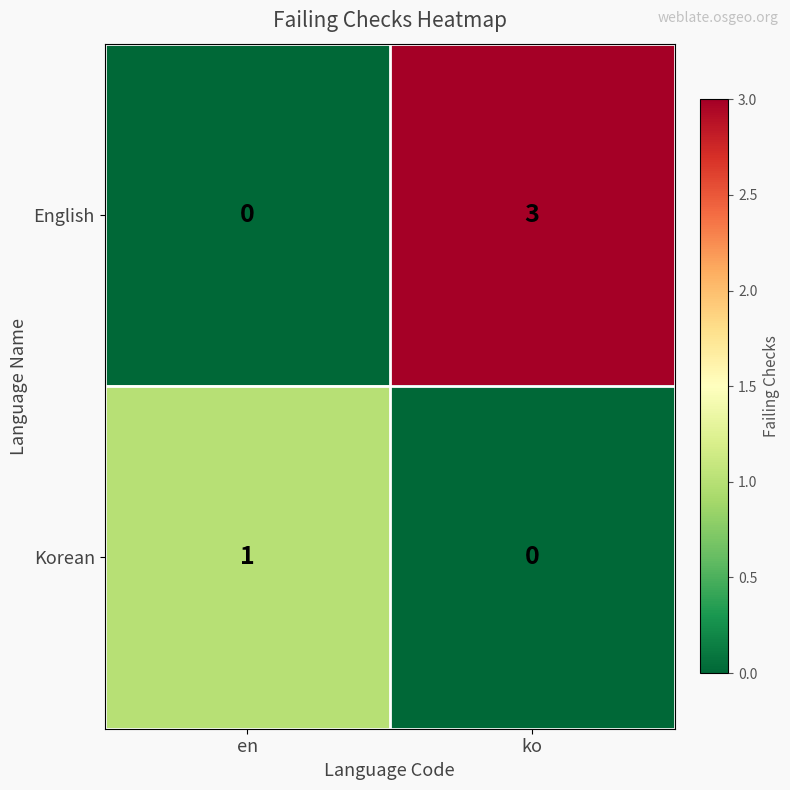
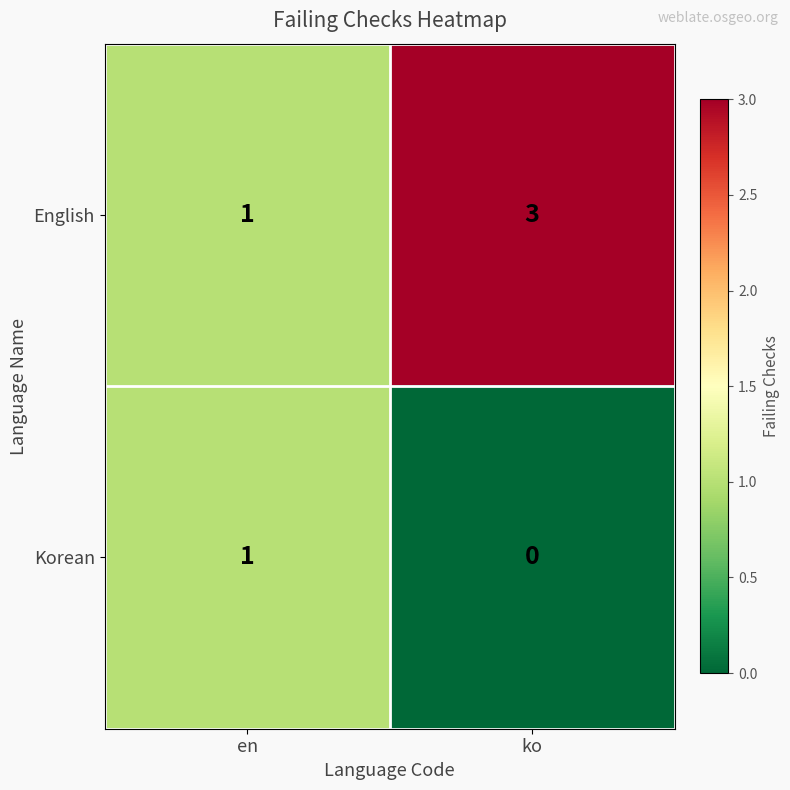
English, en: 0 -> 1
